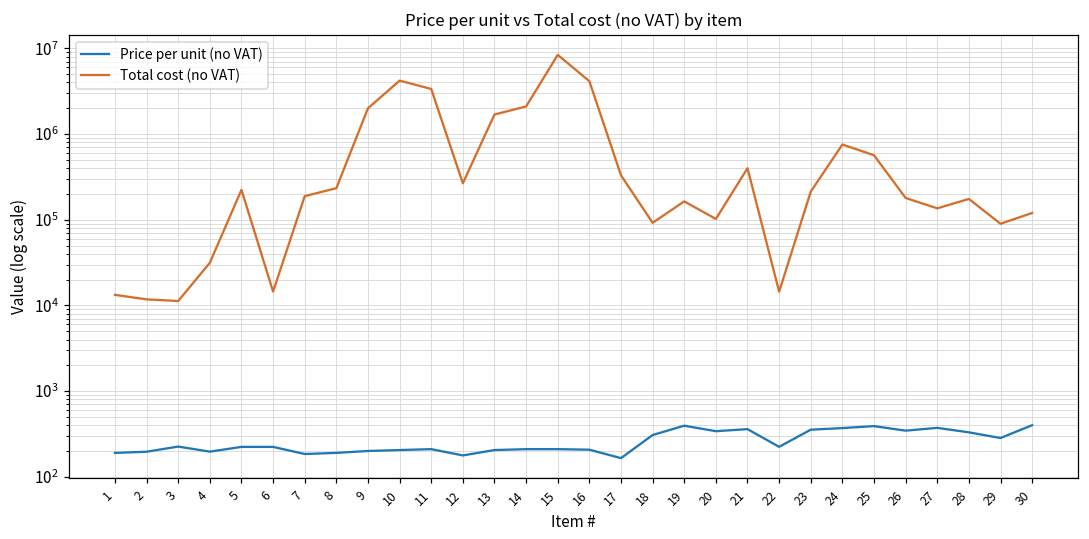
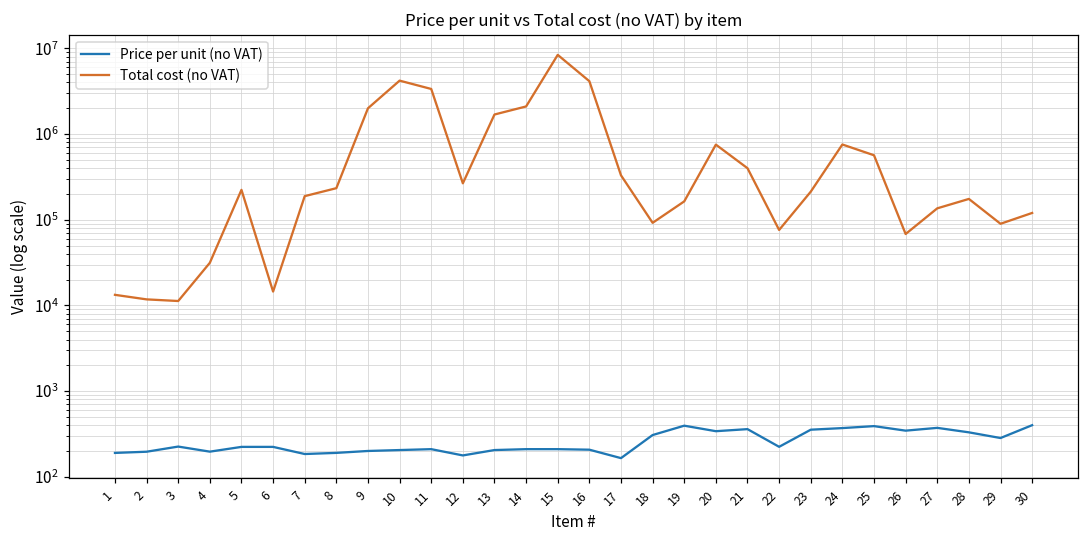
Total cost (no VAT), 20: 100000 -> 800000
Total cost (no VAT), 22: 14000 -> 80000
Total cost (no VAT), 26: 180000 -> 70000
